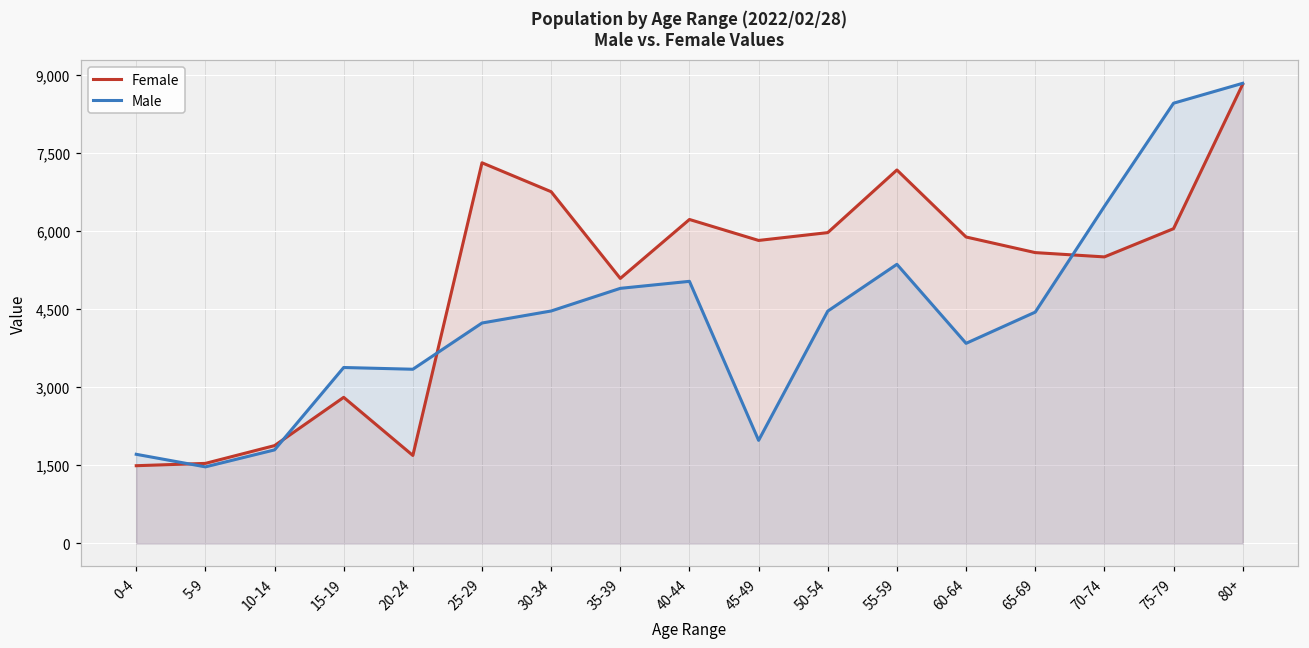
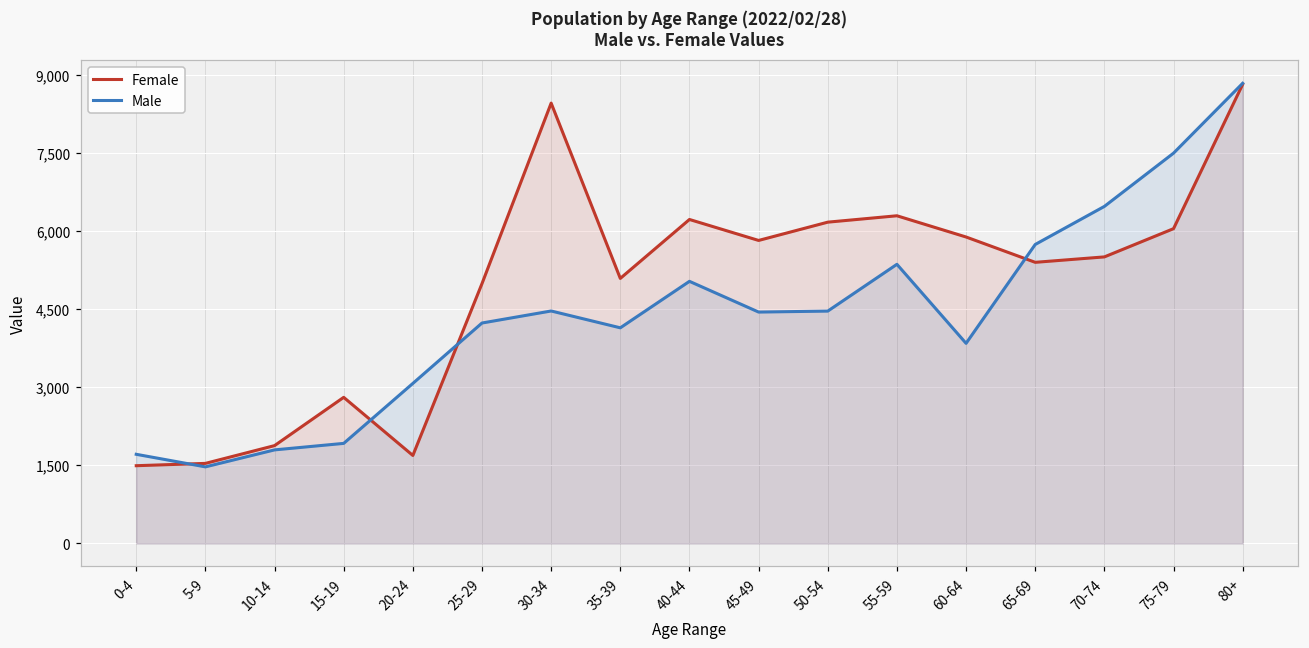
Male, 15-19: 3,400 -> 1,900
Male, 20-24: 3,300 -> 3,100
Female, 25-29: 7,300 -> 5,000
Female, 30-34: 6,800 -> 8,500
Male, 35-39: 4,900 -> 4,100
Male, 45-49: 2,000 -> 4,400
Female, 50-54: 6,000 -> 6,200
Female, 55-59: 7,200 -> 6,300
Female, 65-69: 5,600 -> 5,400
Male, 65-69: 4,400 -> 5,700
Male, 75-79: 8,500 -> 7,500
